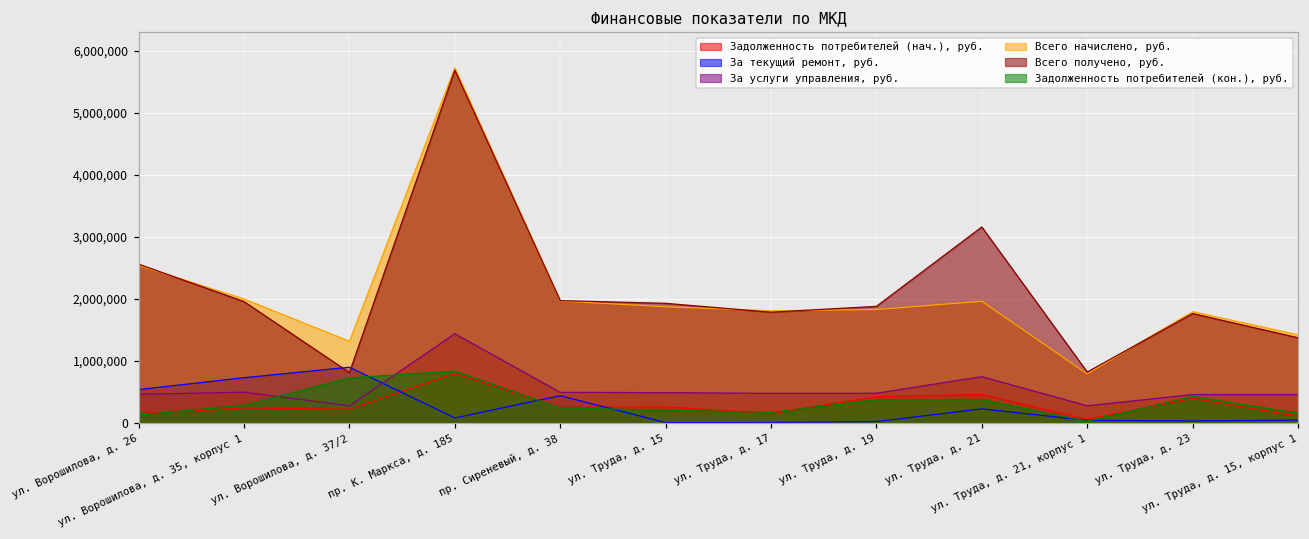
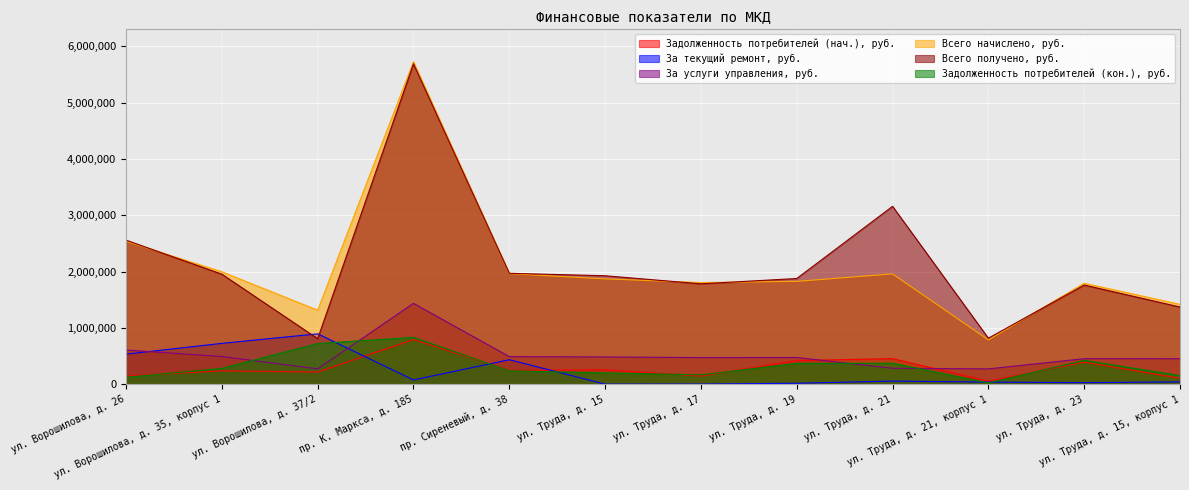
За услуги управления, руб., ул. Ворошилова, д. 26: 500,000 -> 600,000
За текущий ремонт, руб., ул. Труда, д. 21: 200,000 -> 100,000
За услуги управления, руб., ул. Труда, д. 21: 700,000 -> 300,000
